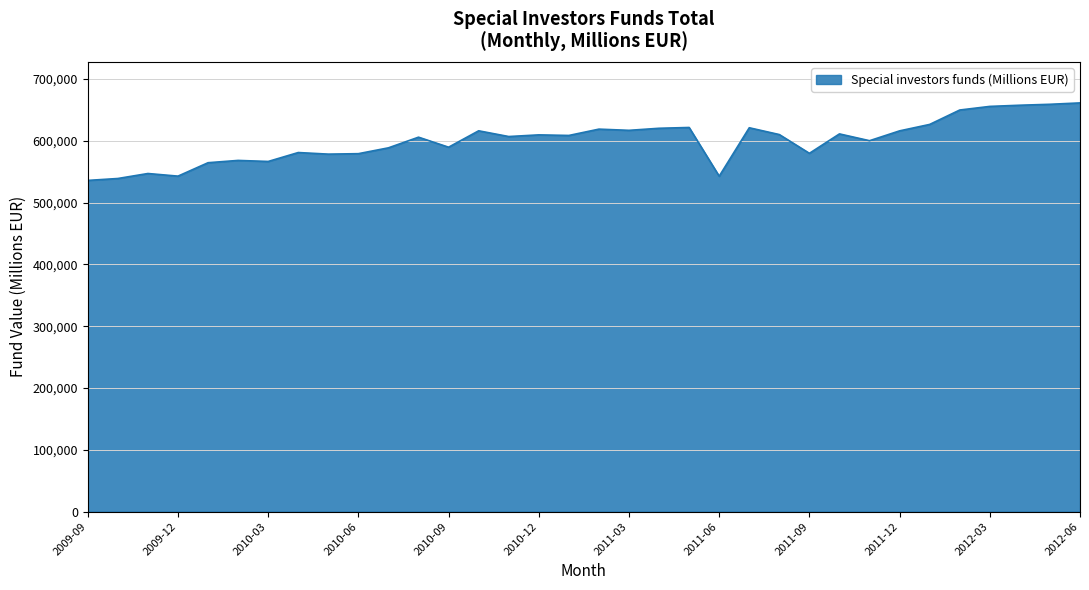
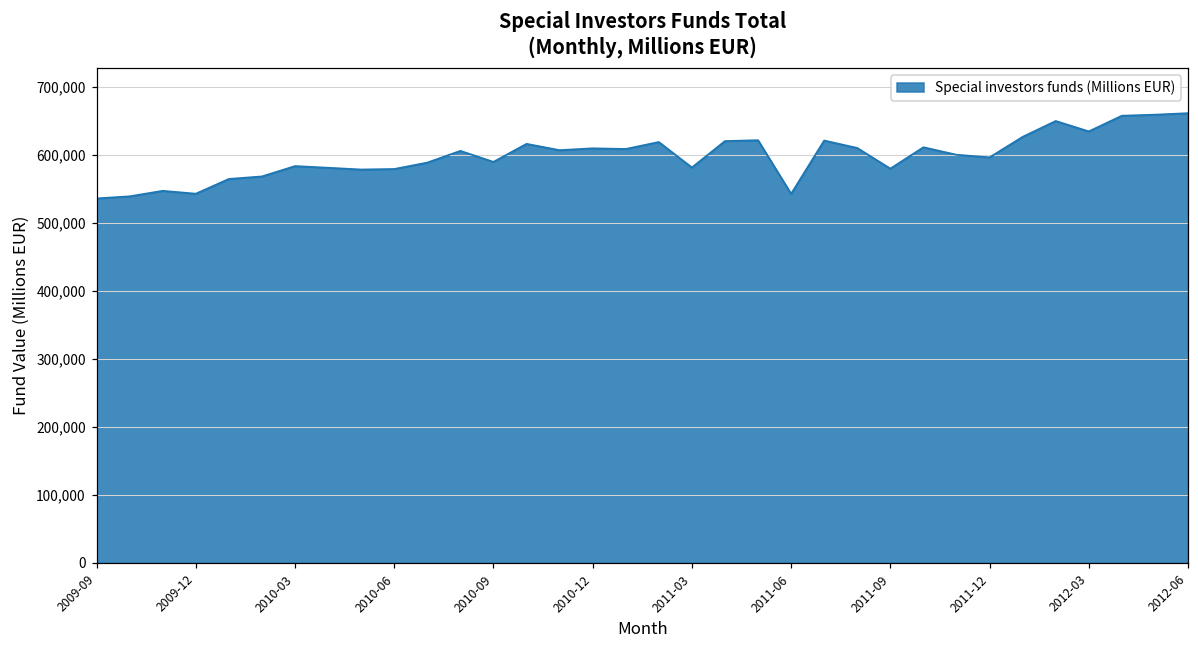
2010-03: 570,000 -> 580,000
2011-03: 620,000 -> 580,000
2011-12: 620,000 -> 600,000
2012-03: 660,000 -> 630,000
